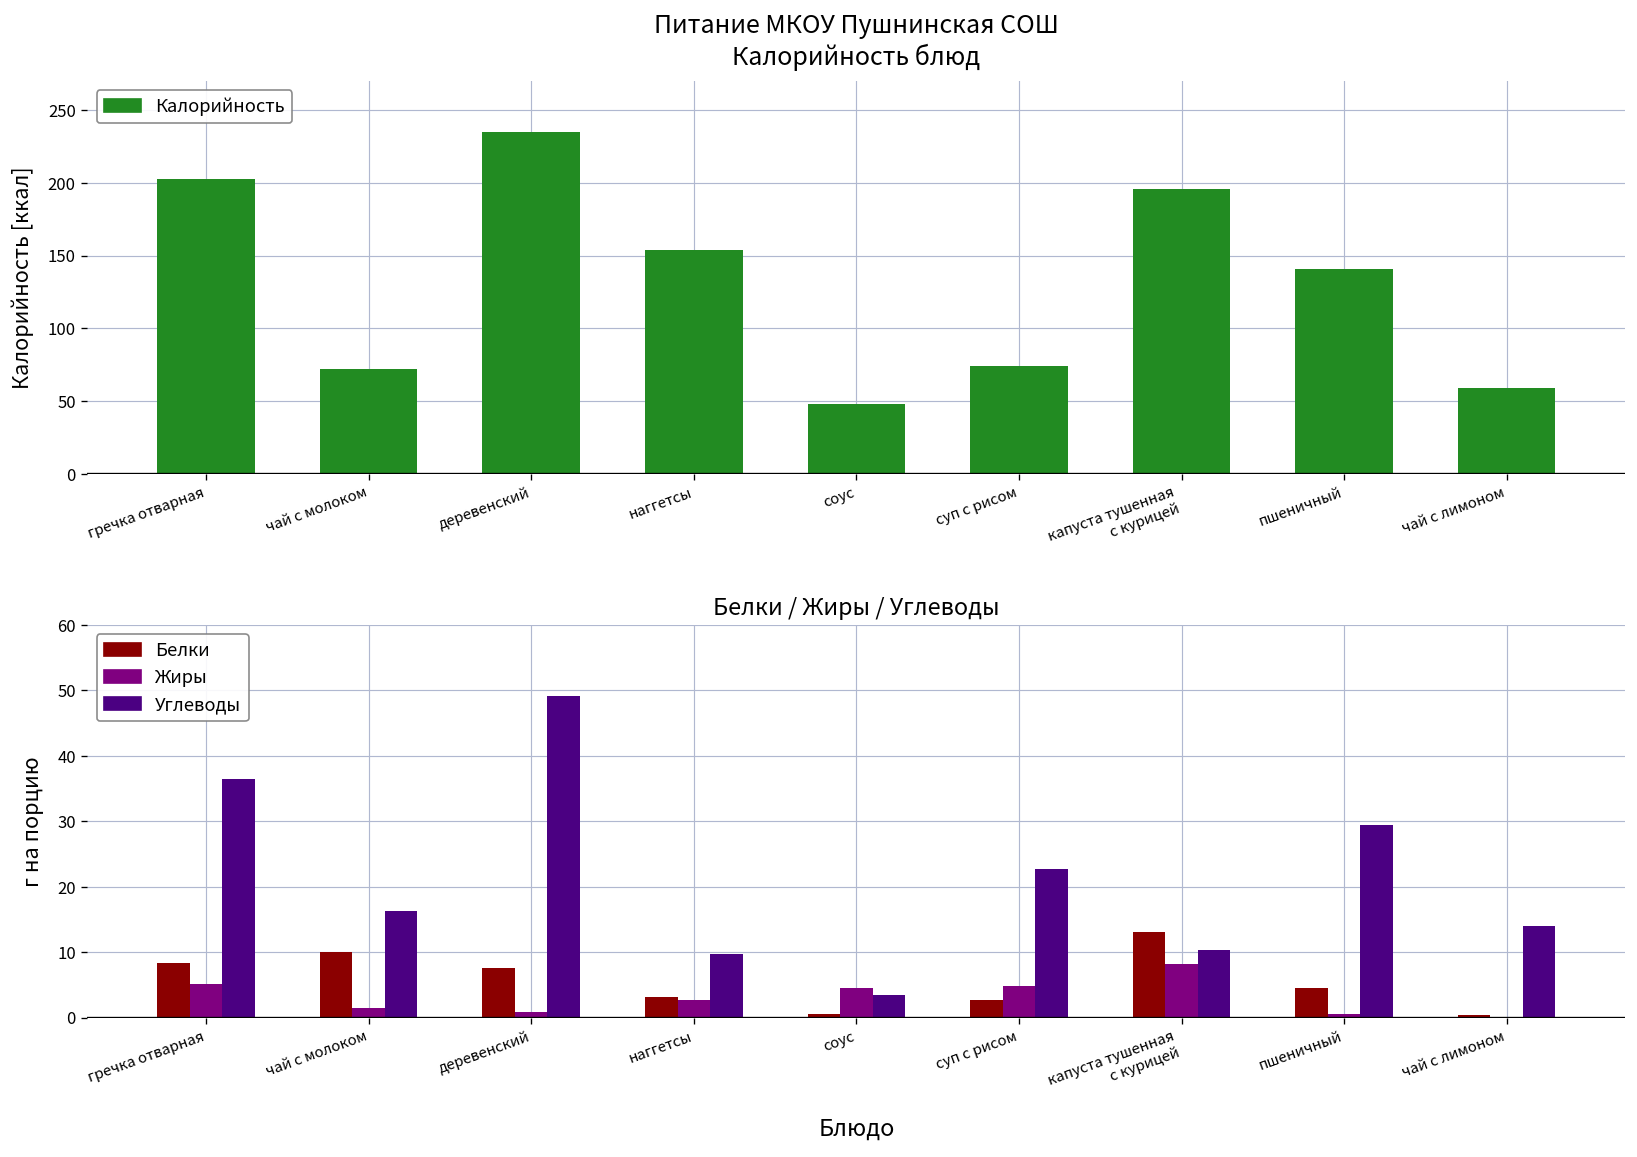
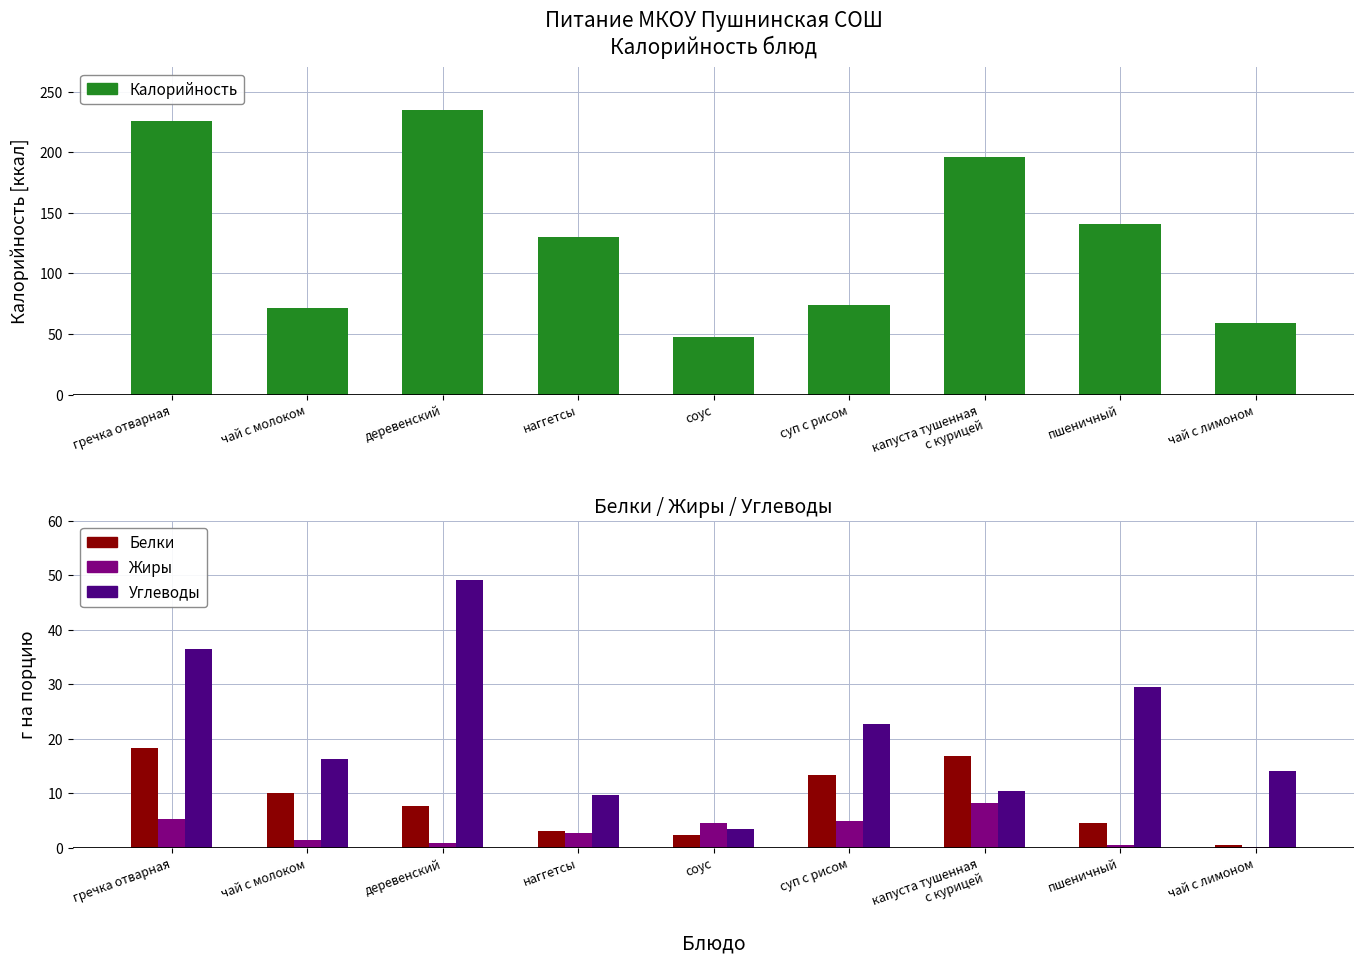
Питание МКОУ Пушнинская СОШ Калорийность блюд, гречка отварная: 203 -> 226
Питание МКОУ Пушнинская СОШ Калорийность блюд, наггетсы: 154 -> 130
Белки / Жиры / Углеводы, Белки, гречка отварная: 8 -> 18
Белки / Жиры / Углеводы, Белки, соус: 1 -> 2
Белки / Жиры / Углеводы, Белки, суп с рисом: 3 -> 13
Белки / Жиры / Углеводы, Белки, капуста тушенная с курицей: 13 -> 17
